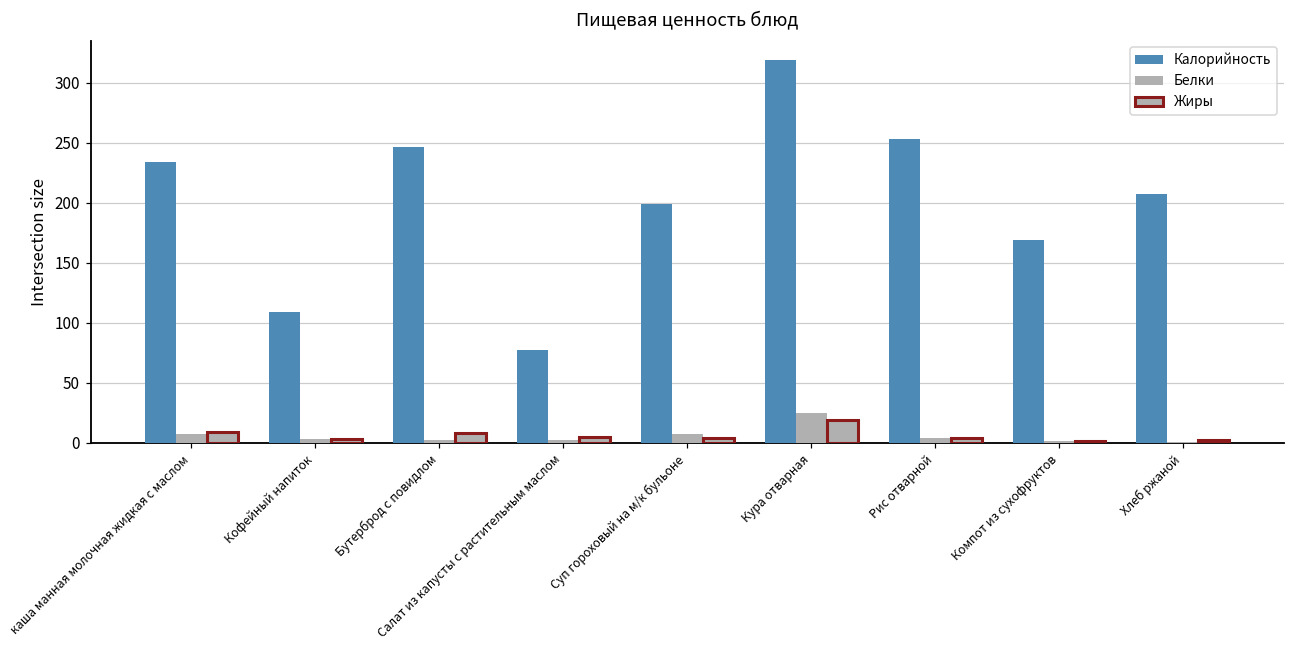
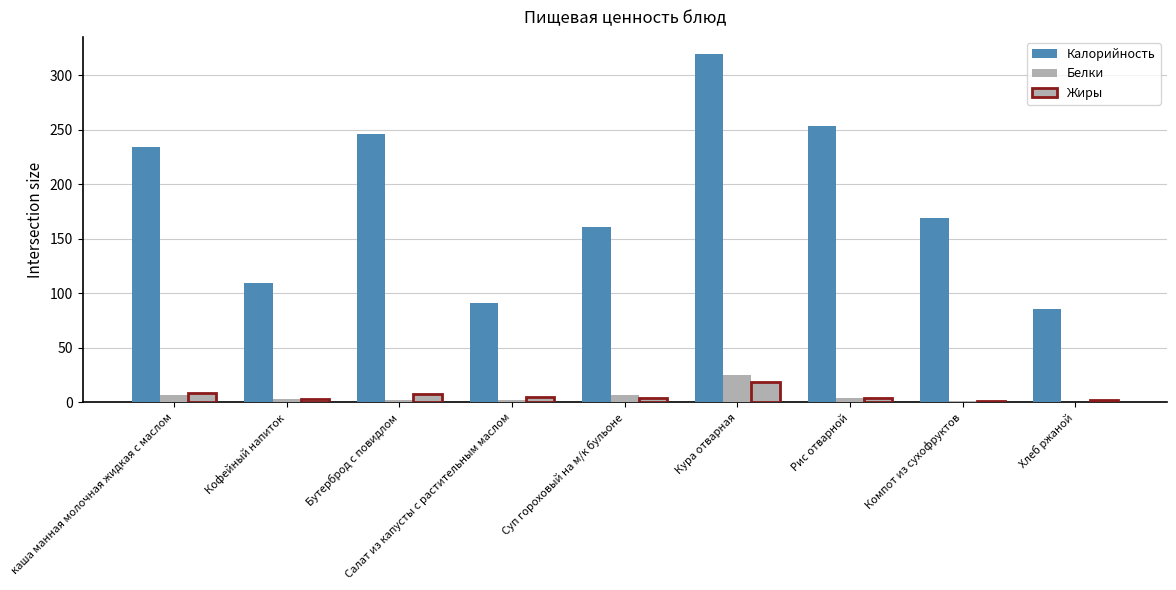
Калорийность, Салат из капусты с растительным маслом: 77 -> 91
Калорийность, Суп гороховый на м/к бульоне: 199 -> 161
Калорийность, Хлеб ржаной: 207 -> 86
